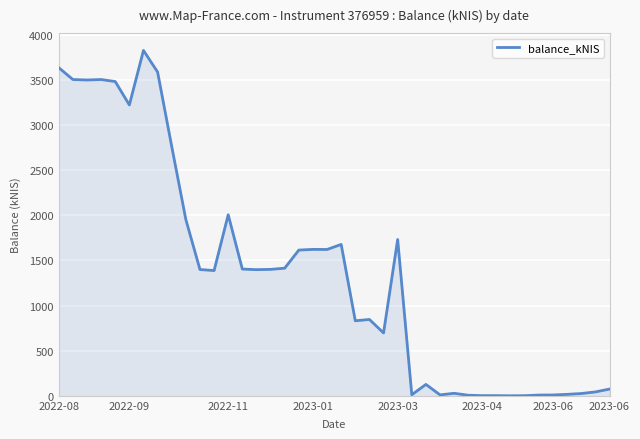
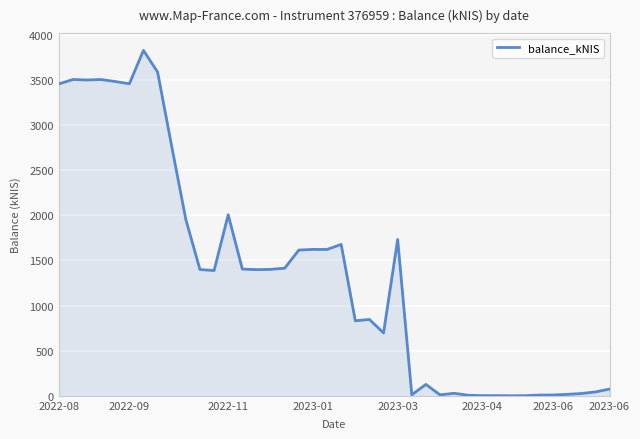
2022-08: 3600 -> 3500
2022-09: 3200 -> 3500
